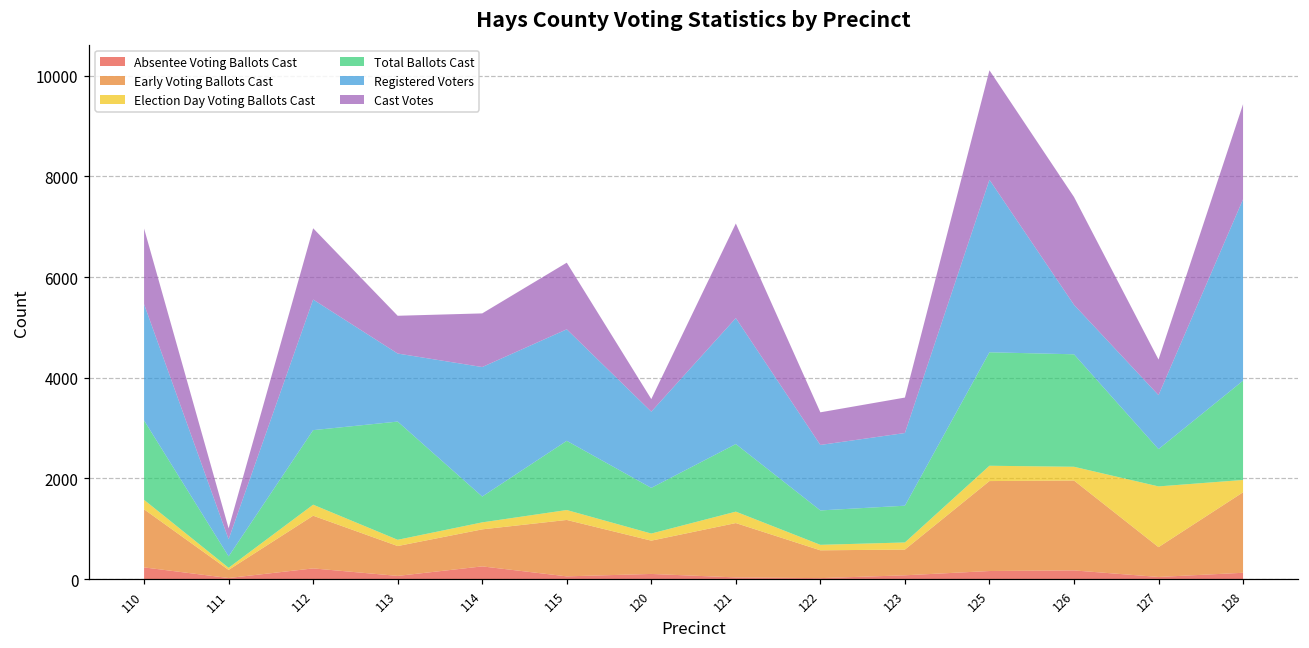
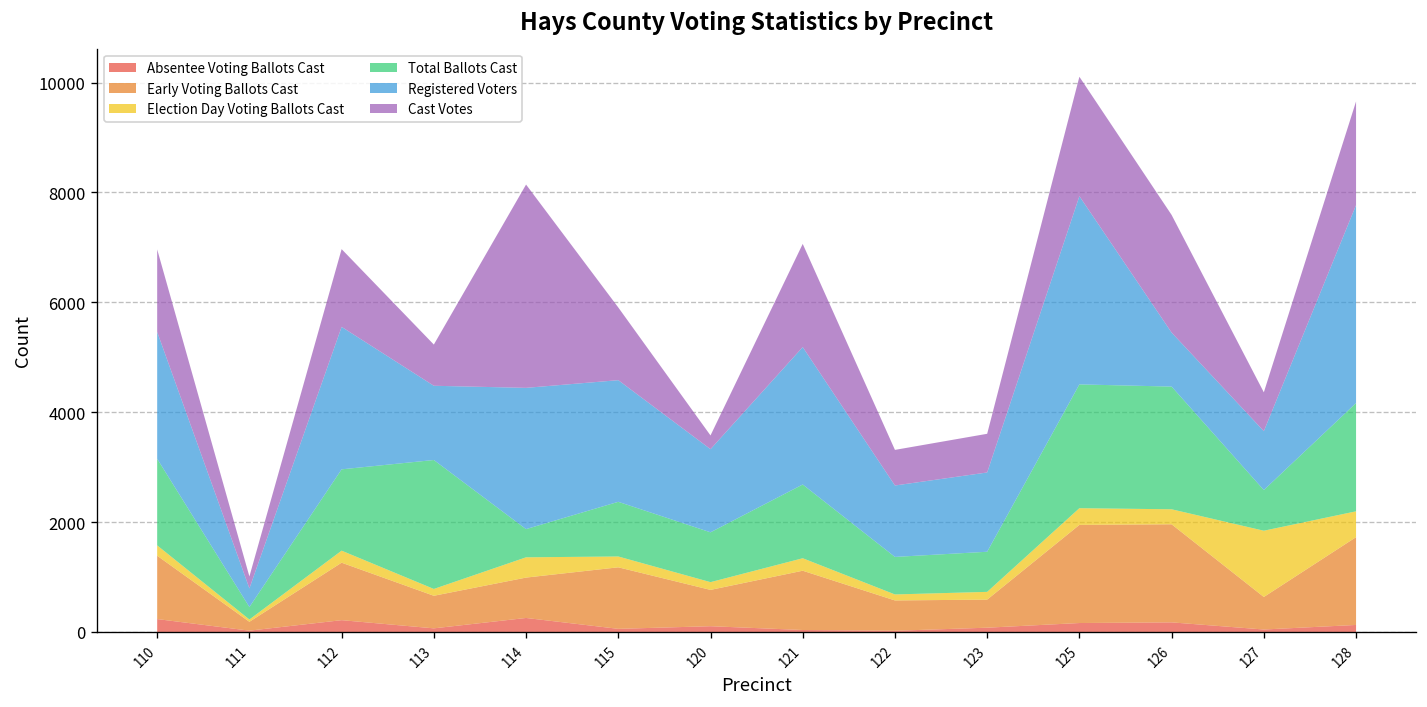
Election Day Voting Ballots Cast, 114: 100 -> 400
Cast Votes, 114: 1100 -> 3700
Total Ballots Cast, 115: 1400 -> 1000
Election Day Voting Ballots Cast, 128: 200 -> 500
